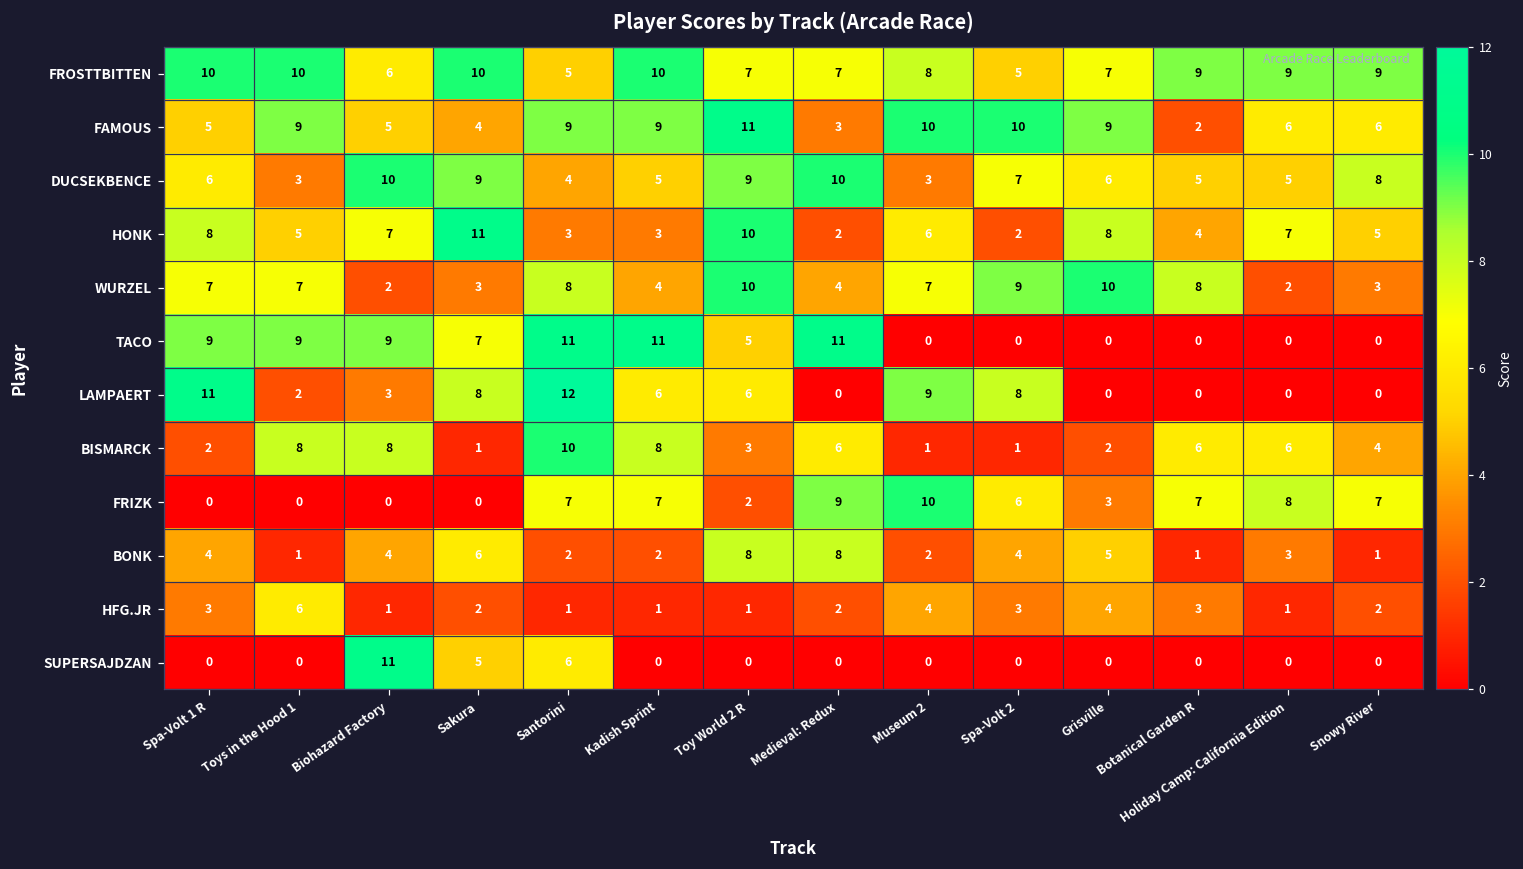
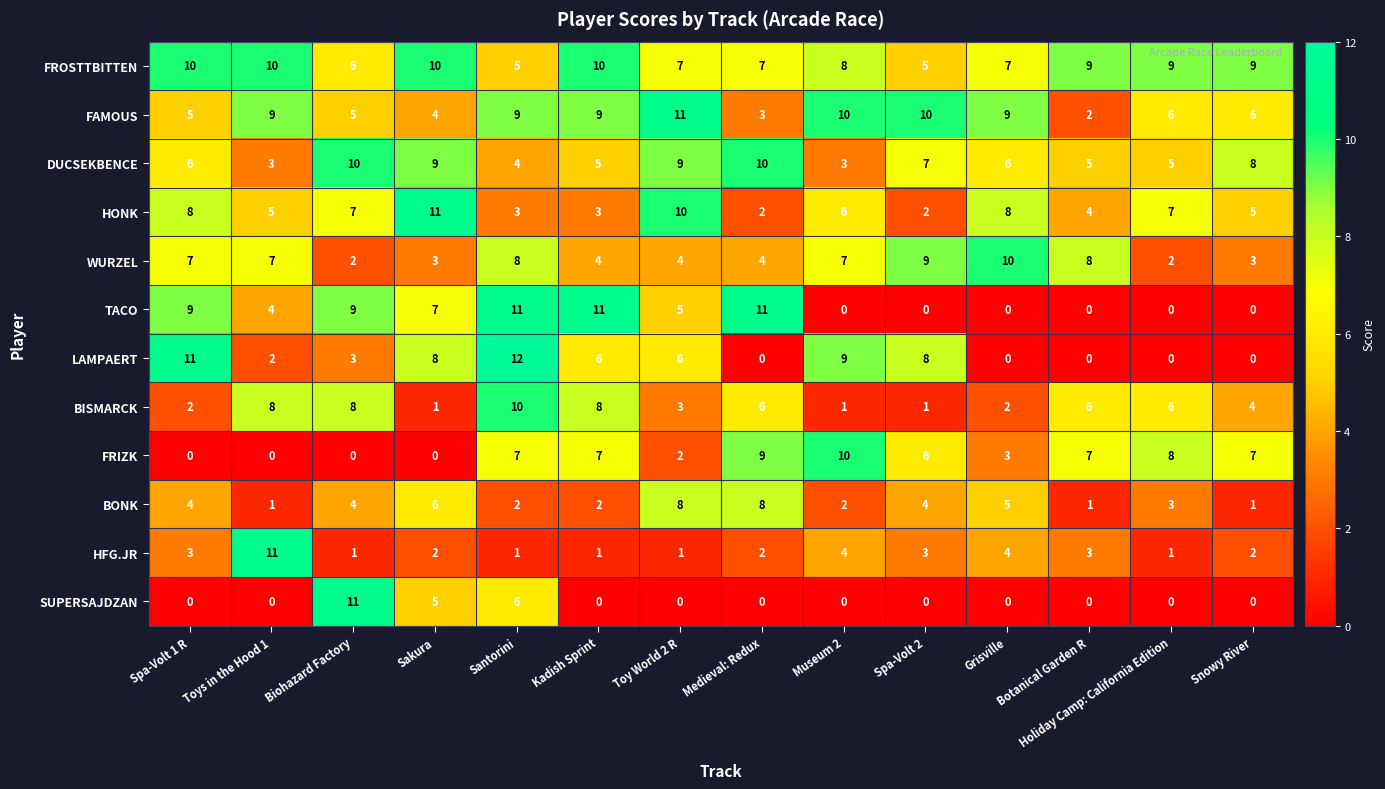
WURZEL, Toy World 2 R: 10 -> 4
TACO, Toys in the Hood 1: 9 -> 4
HFG.JR, Toys in the Hood 1: 6 -> 11
